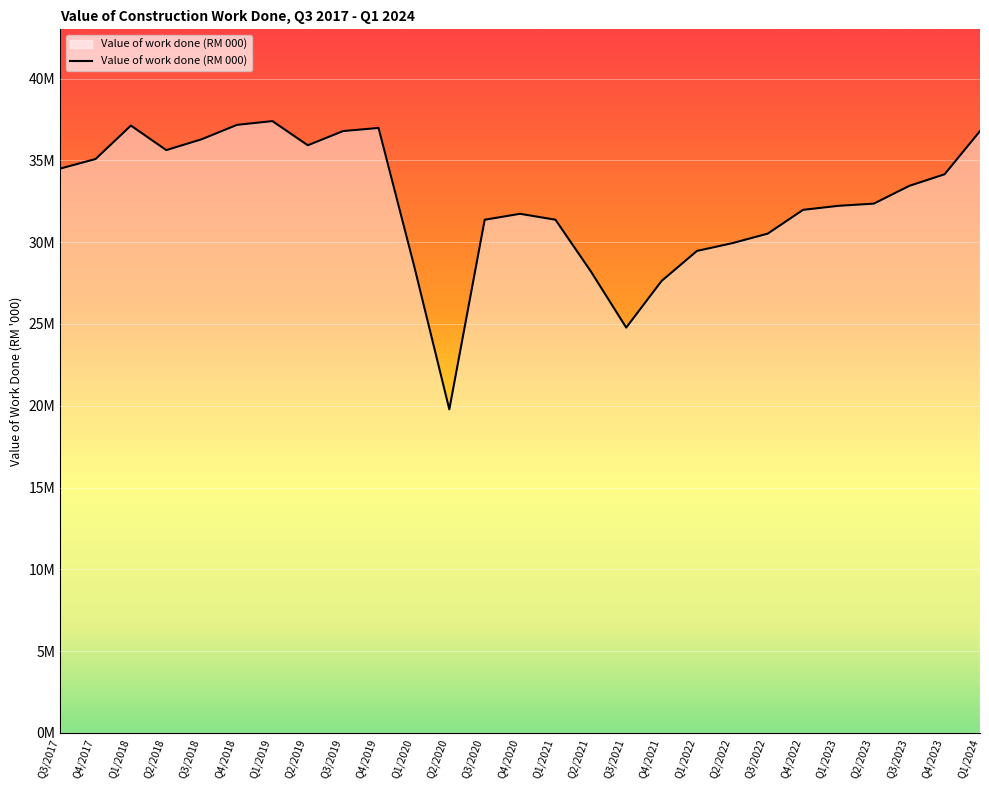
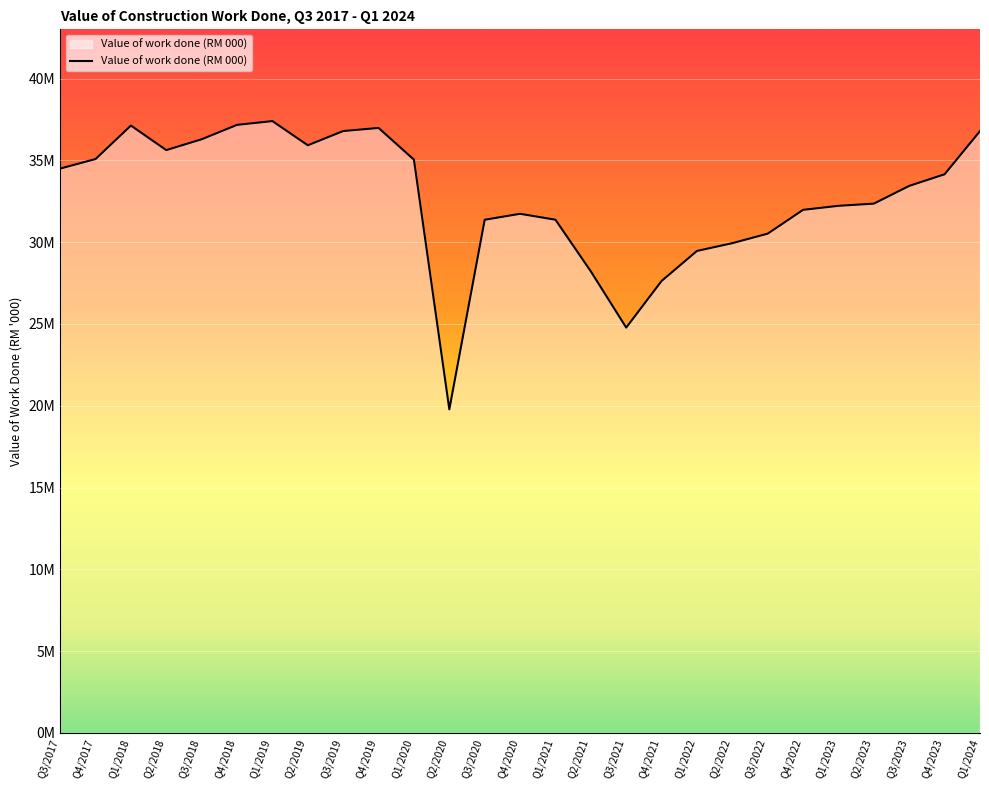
Q1/2020: 28600000 -> 35000000
